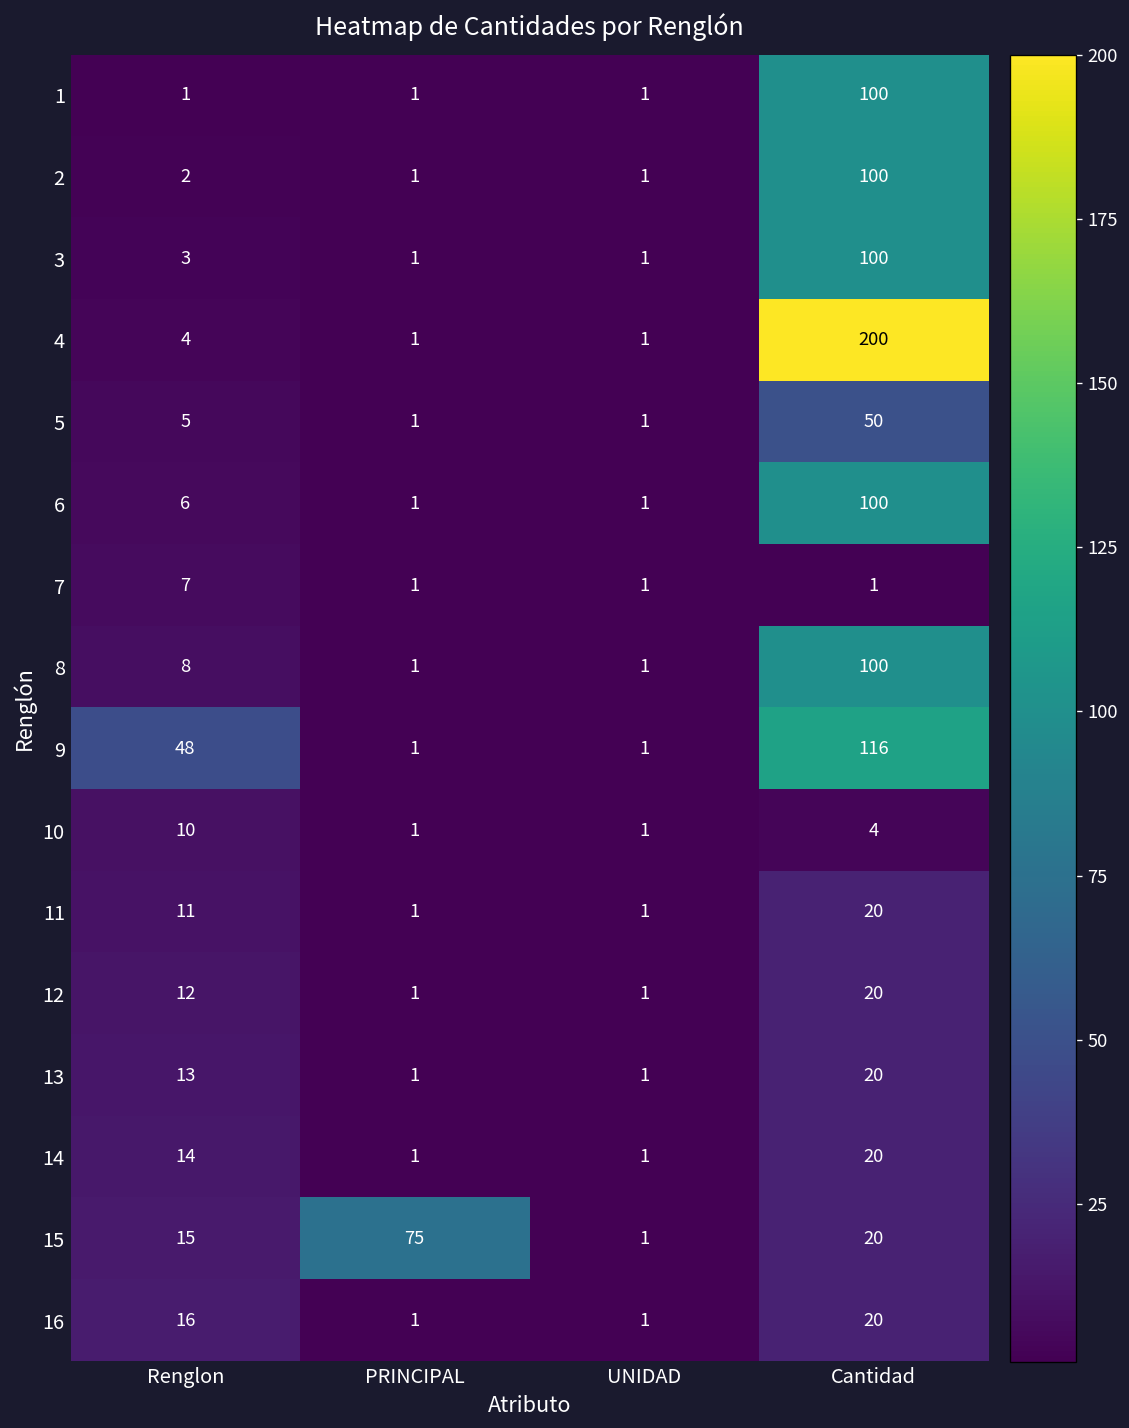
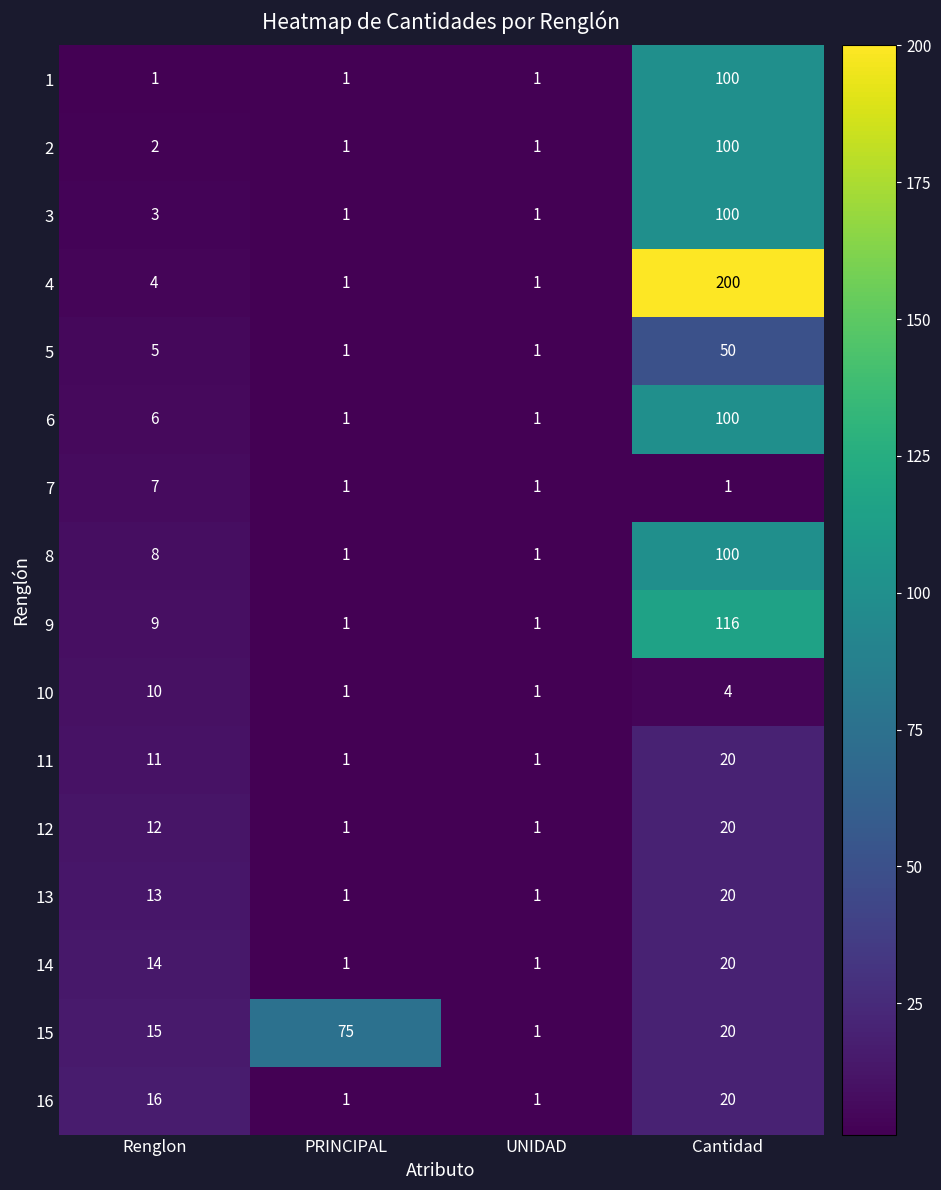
9, Renglon: 48 -> 9
